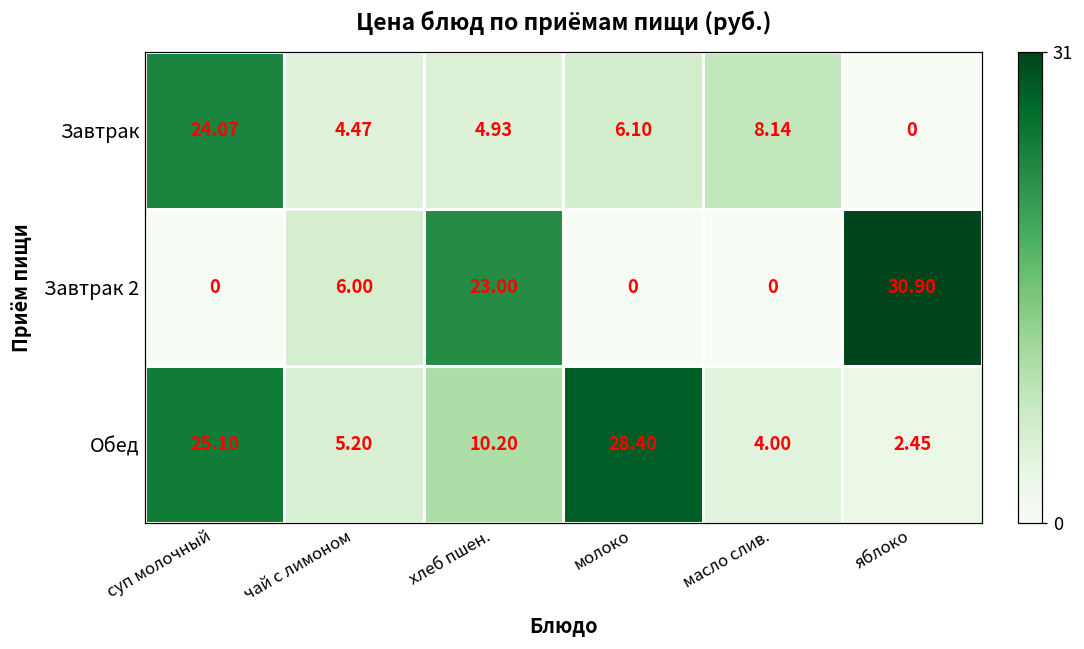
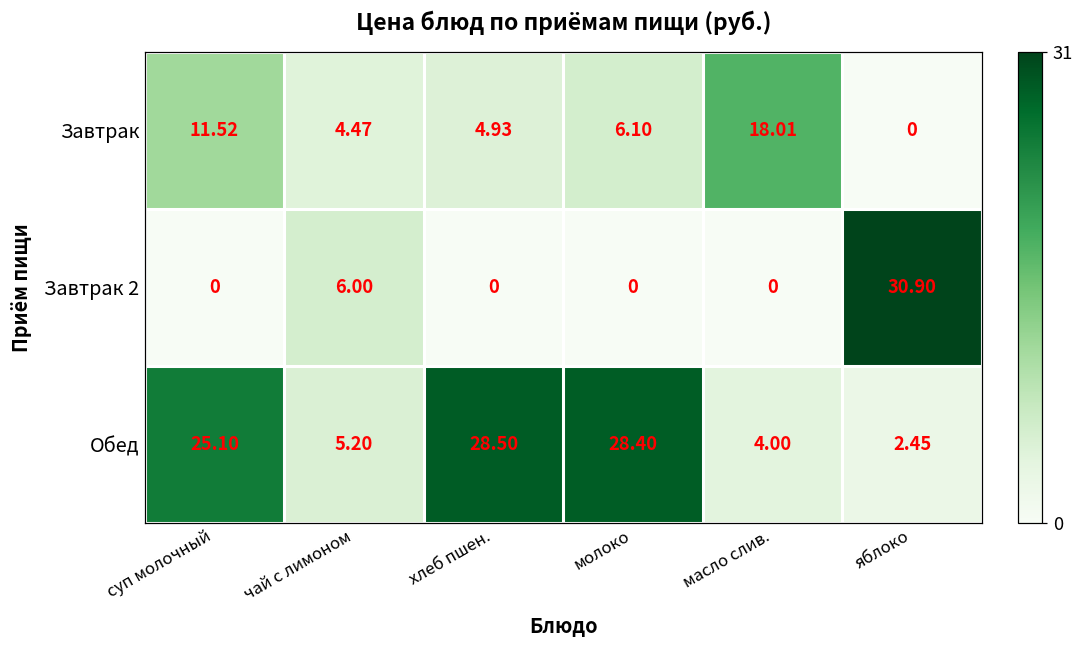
Завтрак, суп молочный: 24.07 -> 11.52
Завтрак, масло слив.: 8.14 -> 18.01
Завтрак 2, хлеб пшен.: 23.00 -> 0
Обед, хлеб пшен.: 10.20 -> 28.50
